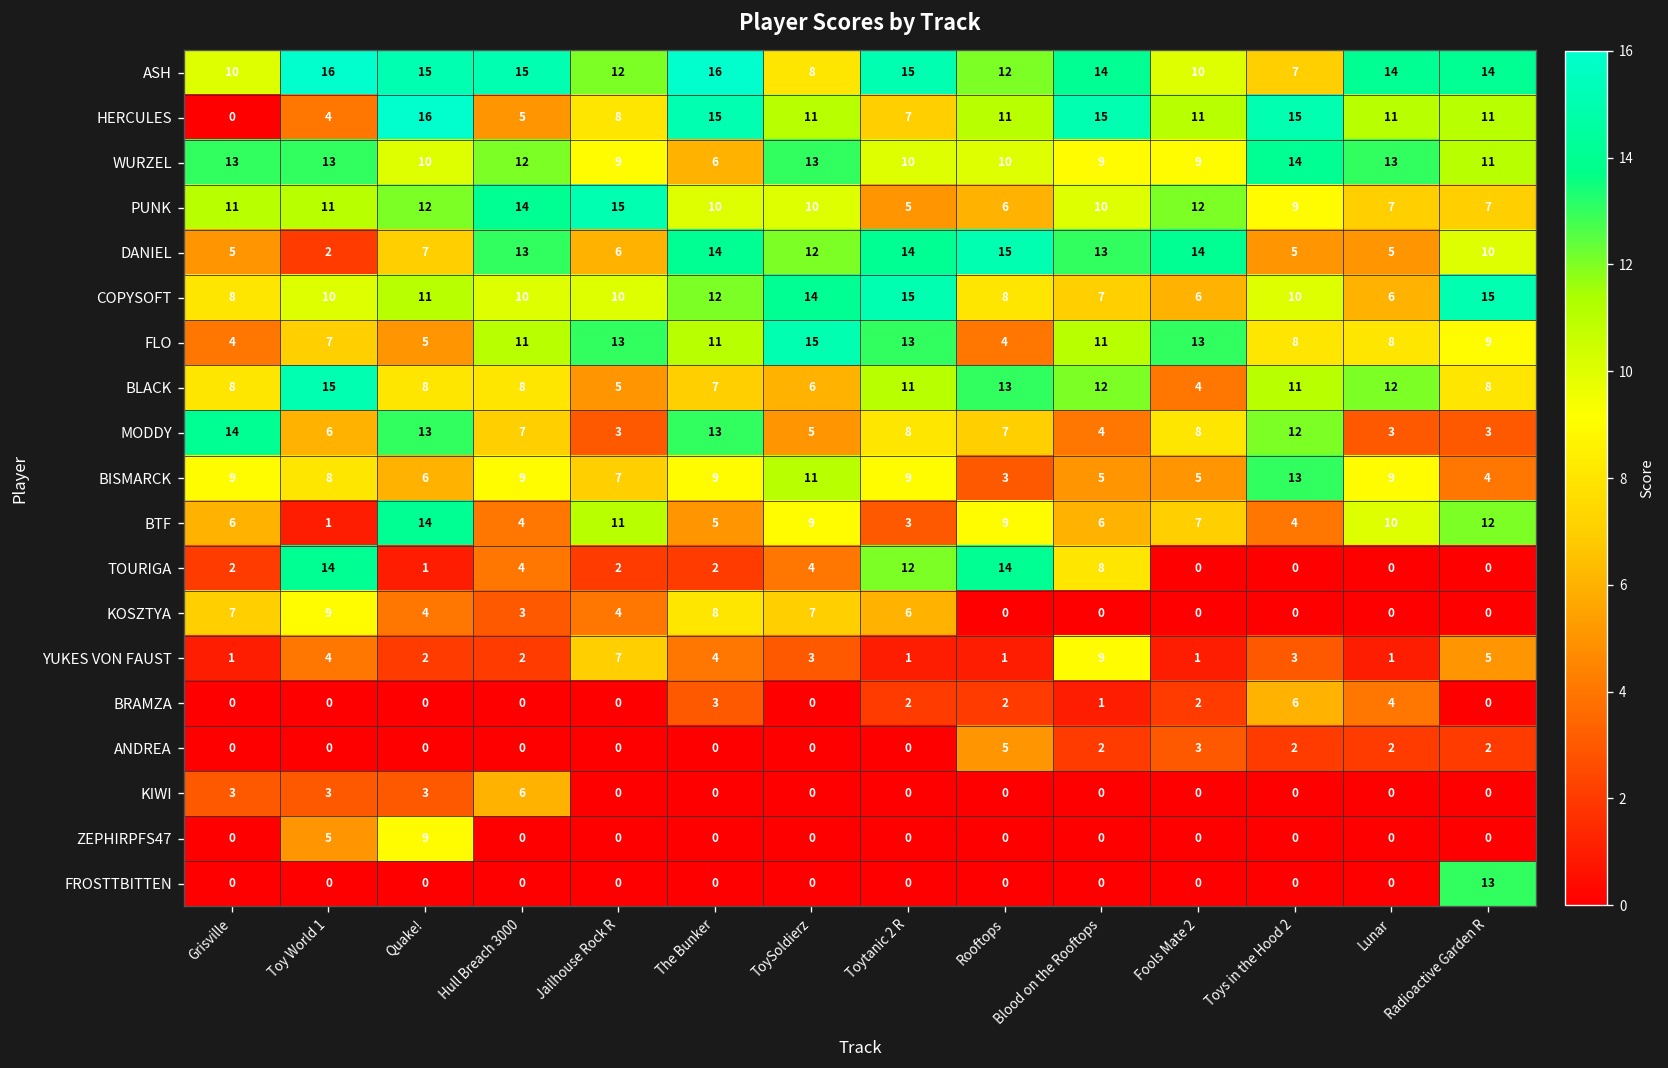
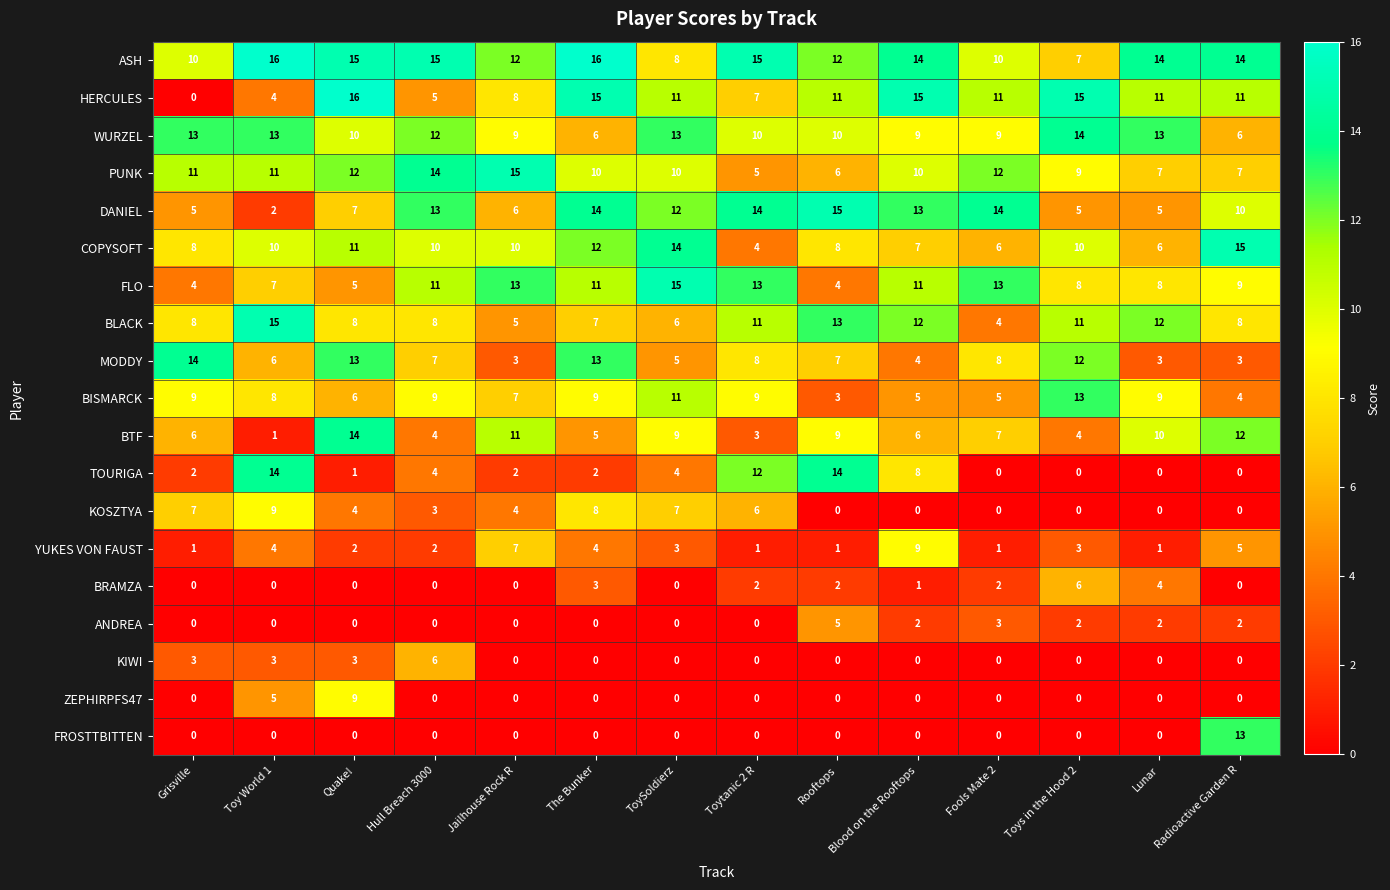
WURZEL, Radioactive Garden R: 11 -> 6
COPYSOFT, Toytanic 2 R: 15 -> 4
